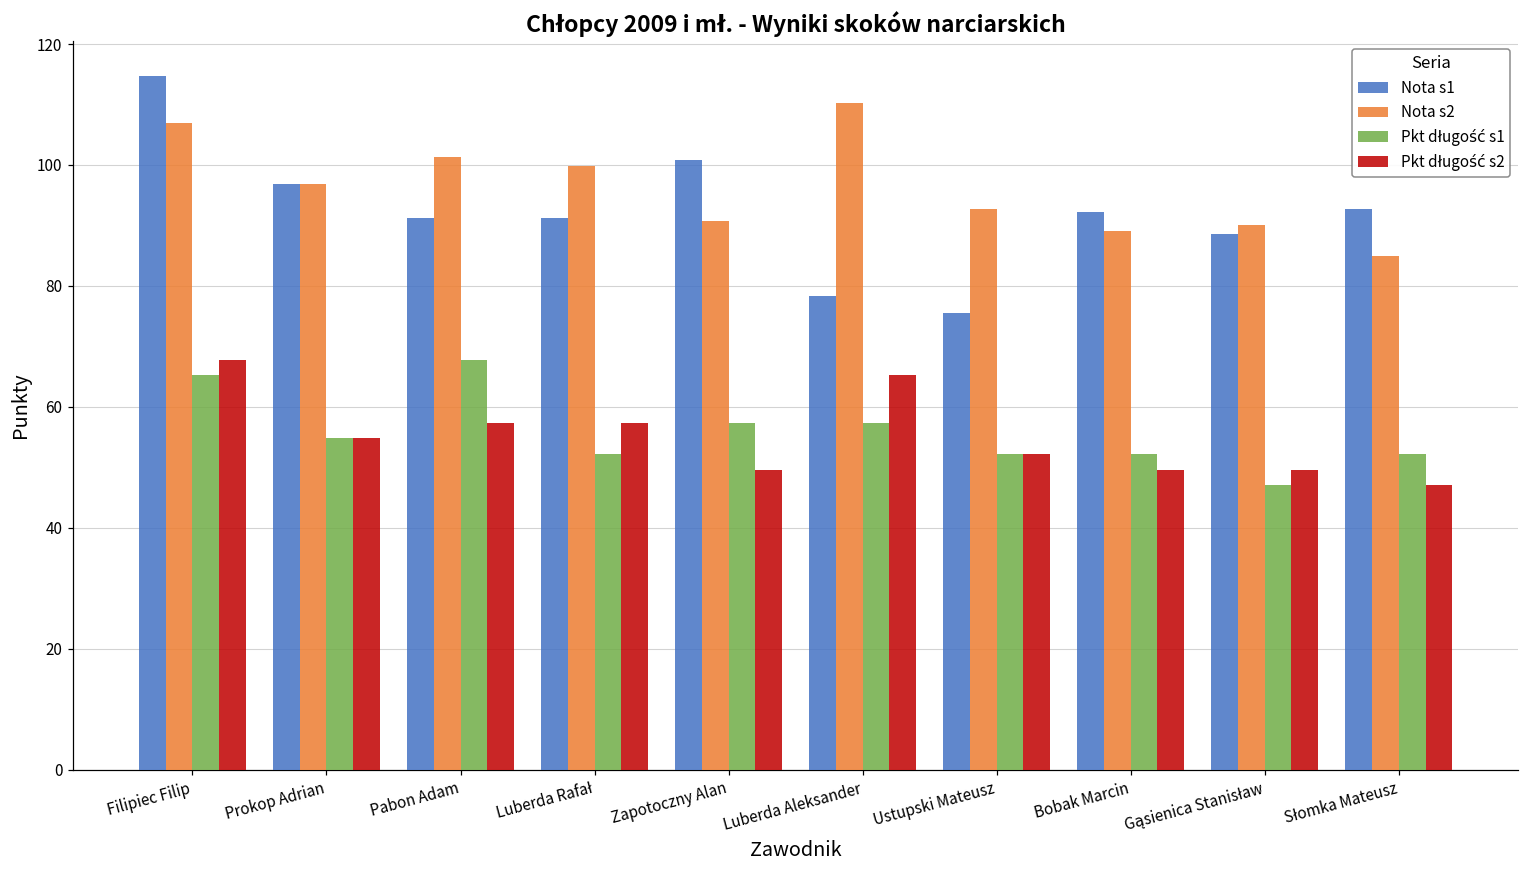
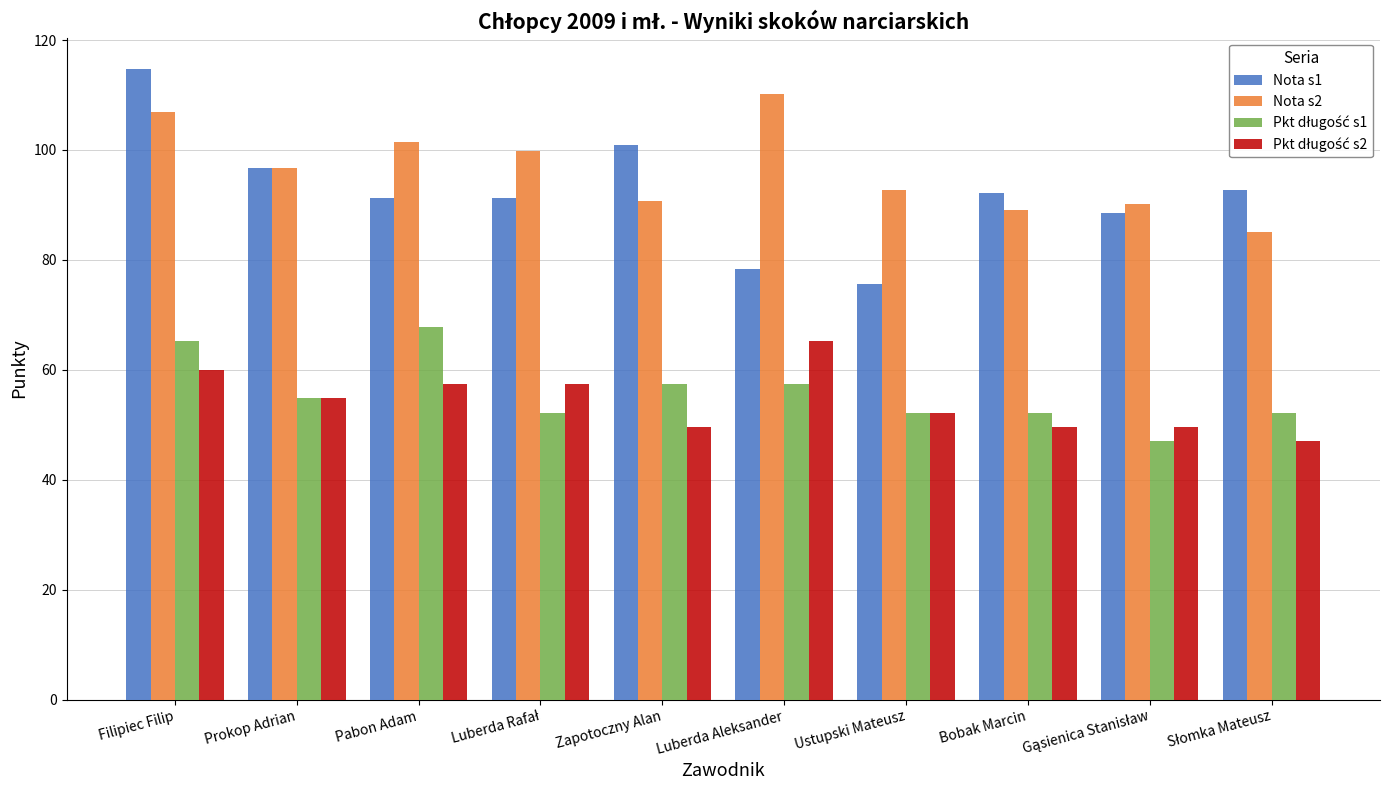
Pkt długość s2, Filipiec Filip: 68 -> 60
